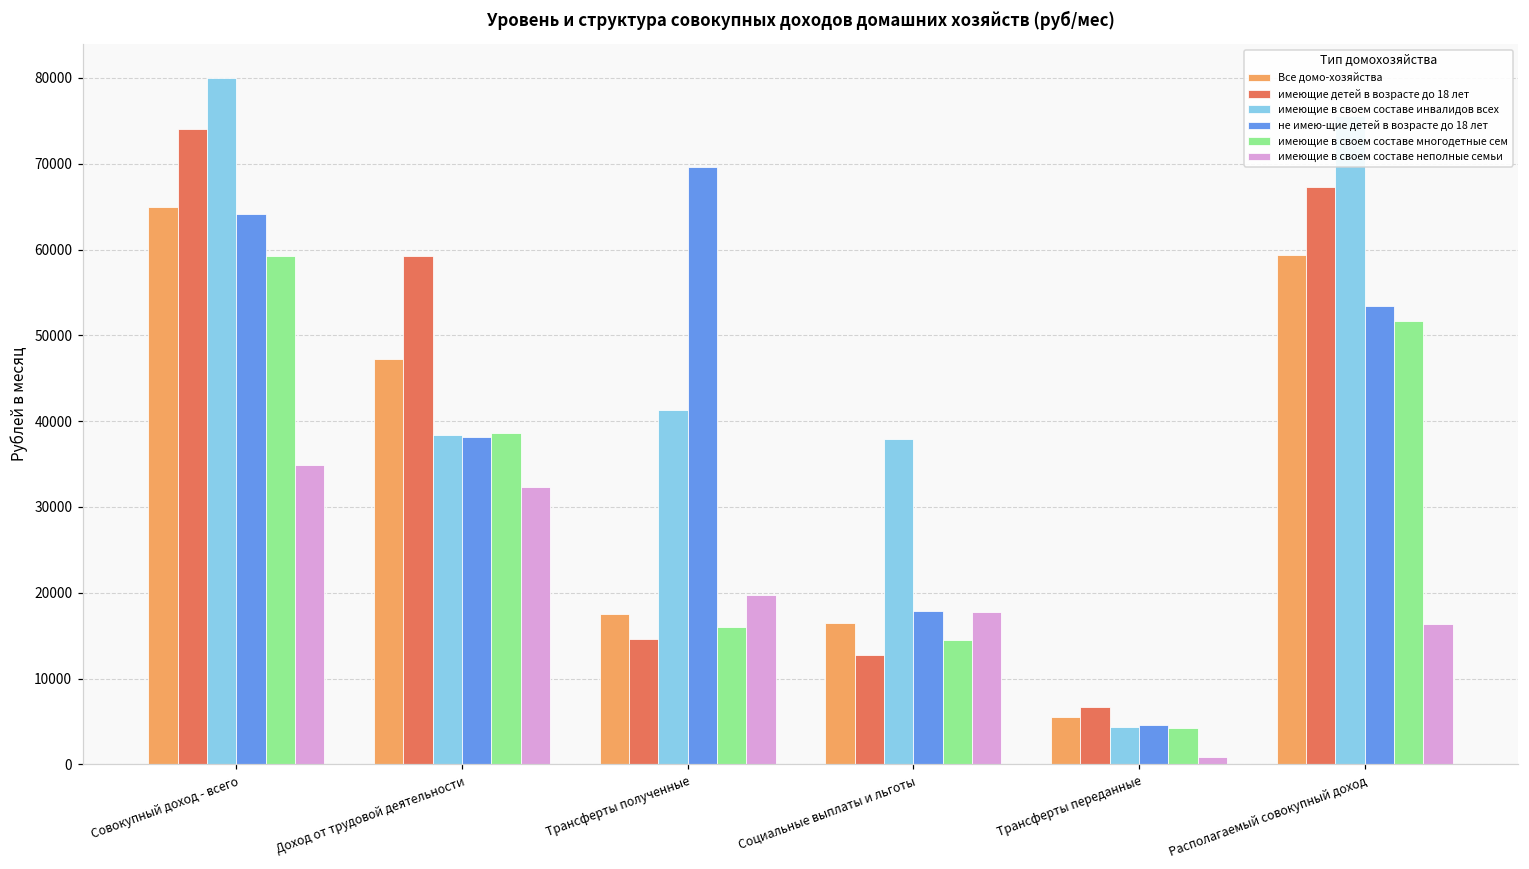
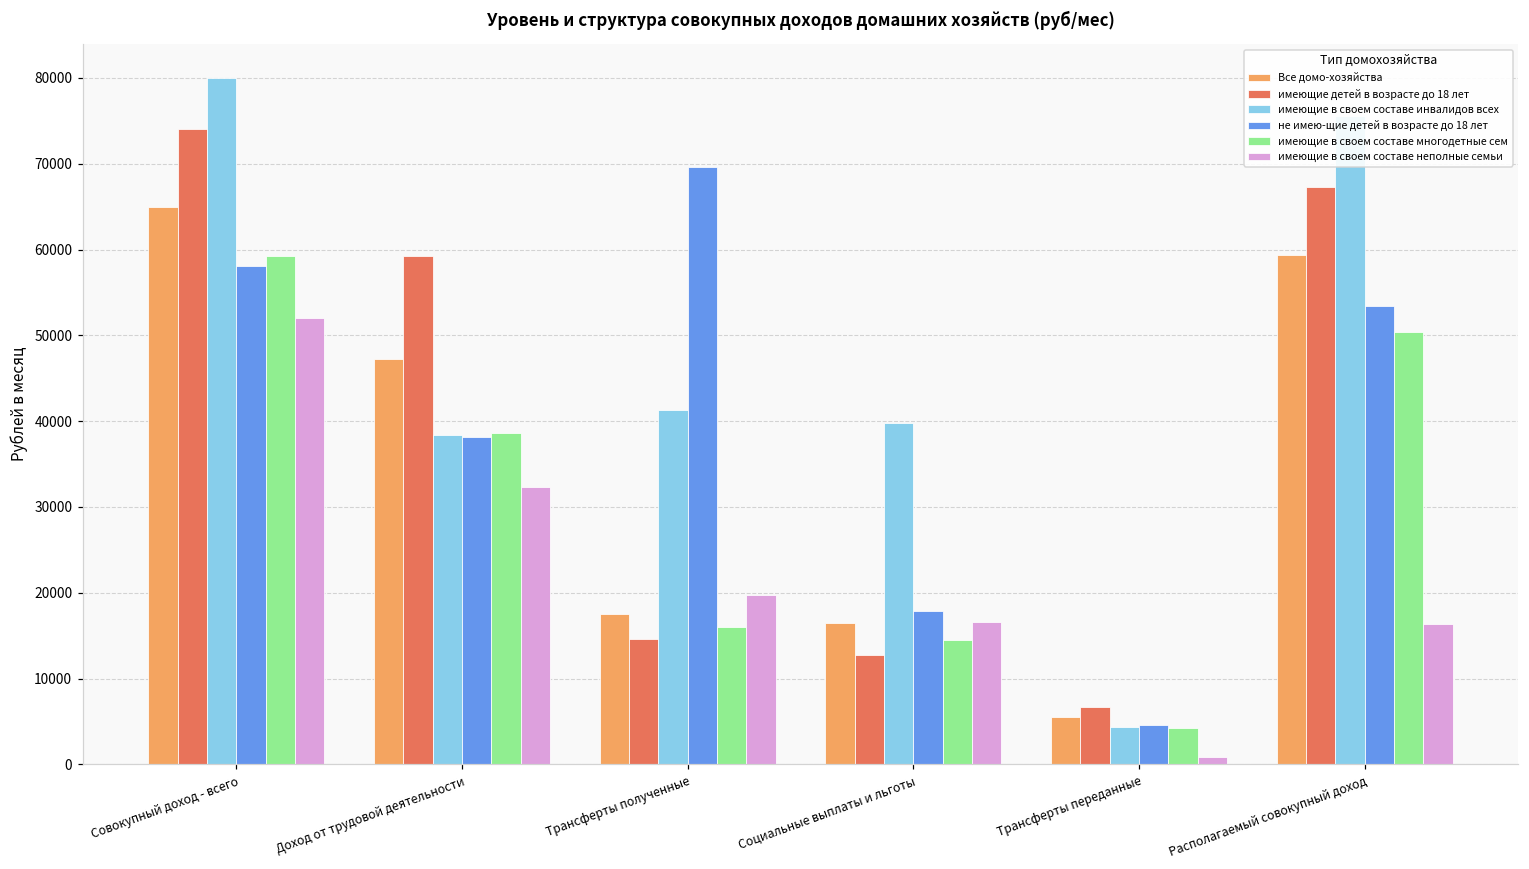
не имею-щие детей в возрасте до 18 лет, Совокупный доход - всего: 64000 -> 58000
имеющие в своем составе неполные семьи, Совокупный доход - всего: 35000 -> 52000
имеющие в своем составе инвалидов всех, Социальные выплаты и льготы: 38000 -> 40000
имеющие в своем составе неполные семьи, Социальные выплаты и льготы: 18000 -> 17000
имеющие в своем составе многодетные сем, Располагаемый совокупный доход: 52000 -> 50000
